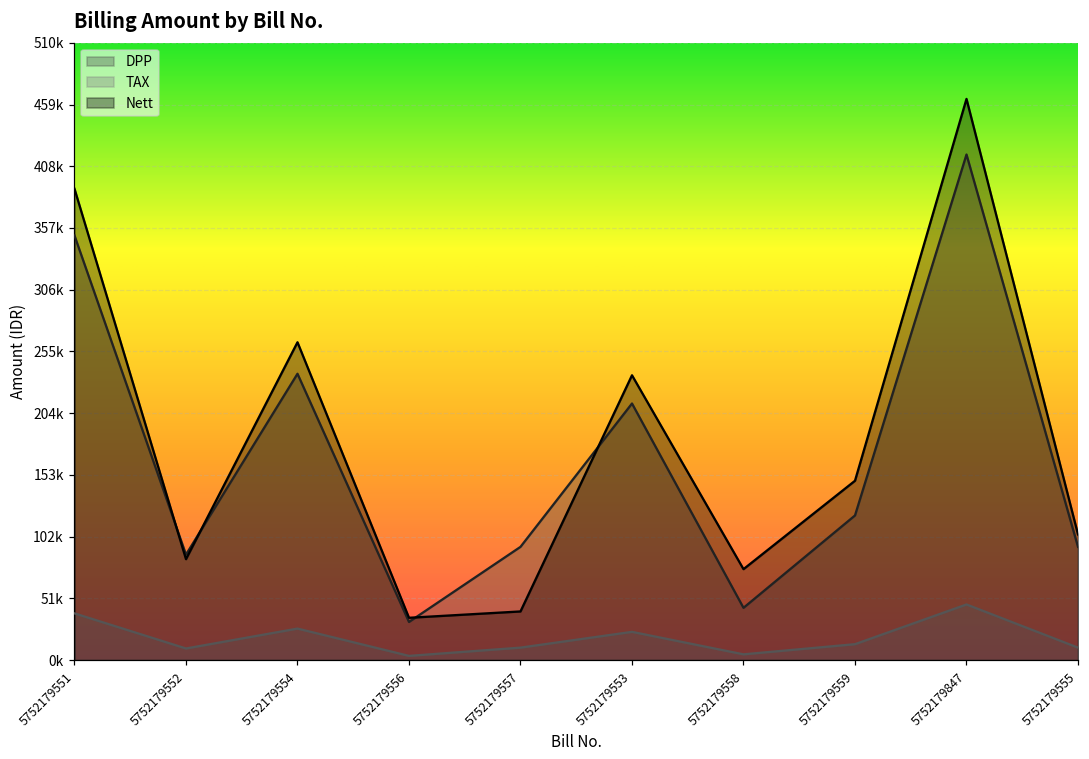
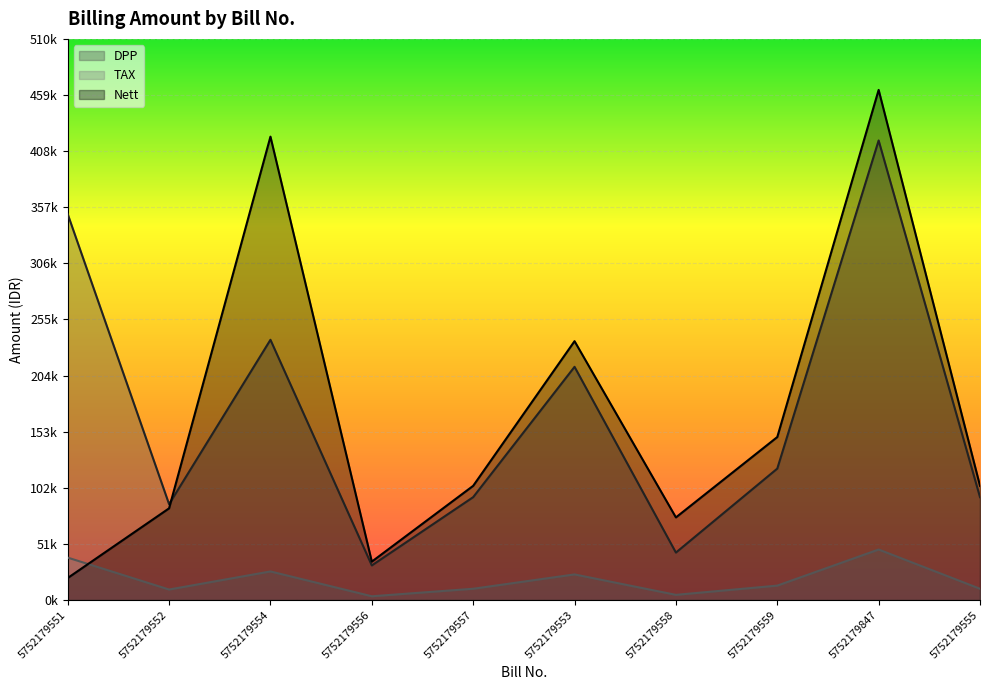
Nett, 5752179551: 390000 -> 20000
Nett, 5752179554: 263000 -> 422000
Nett, 5752179557: 40000 -> 104000
